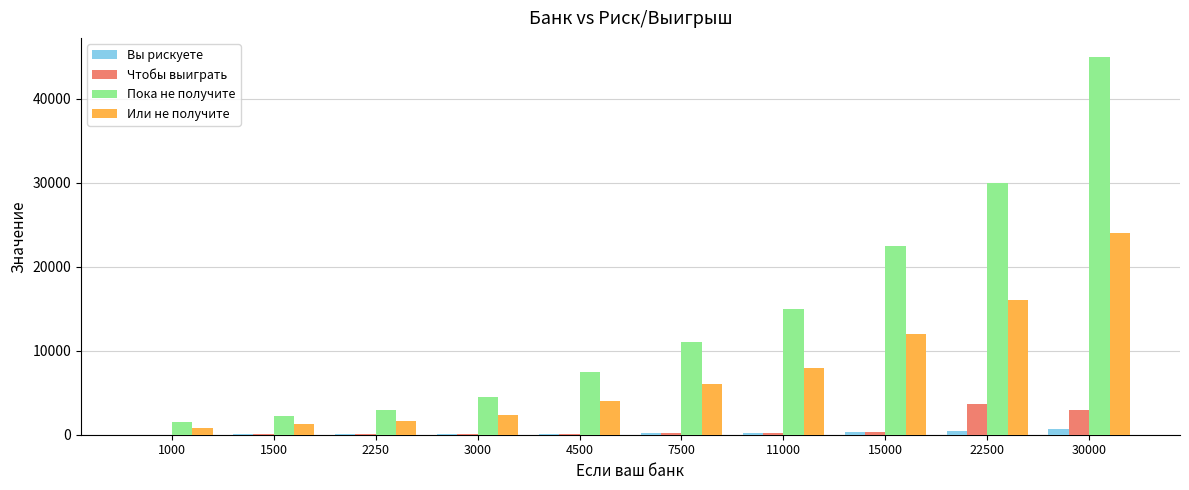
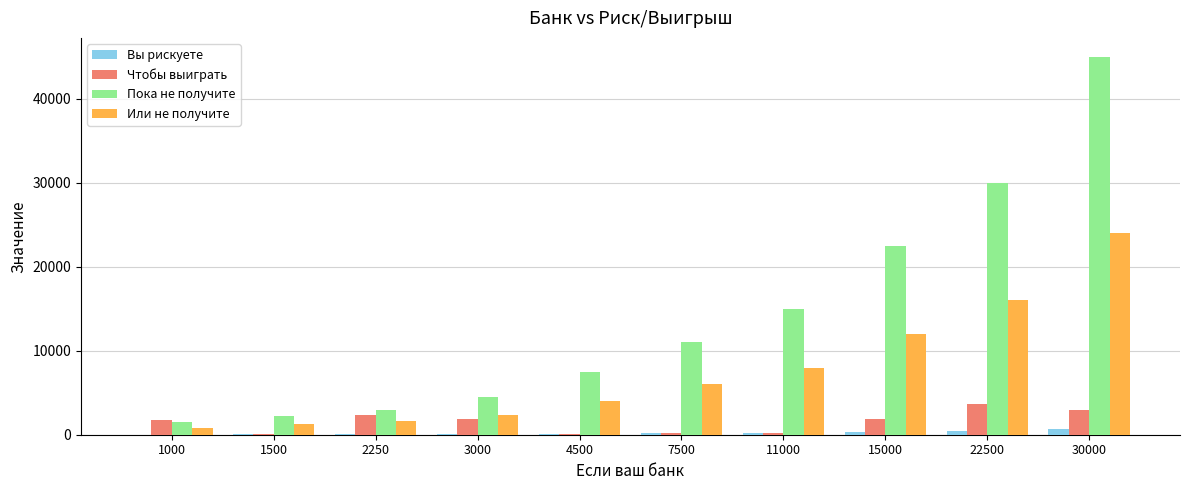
Чтобы выиграть, 1000: 0 -> 2000
Чтобы выиграть, 2250: 0 -> 2000
Чтобы выиграть, 3000: 0 -> 2000
Чтобы выиграть, 15000: 0 -> 2000
